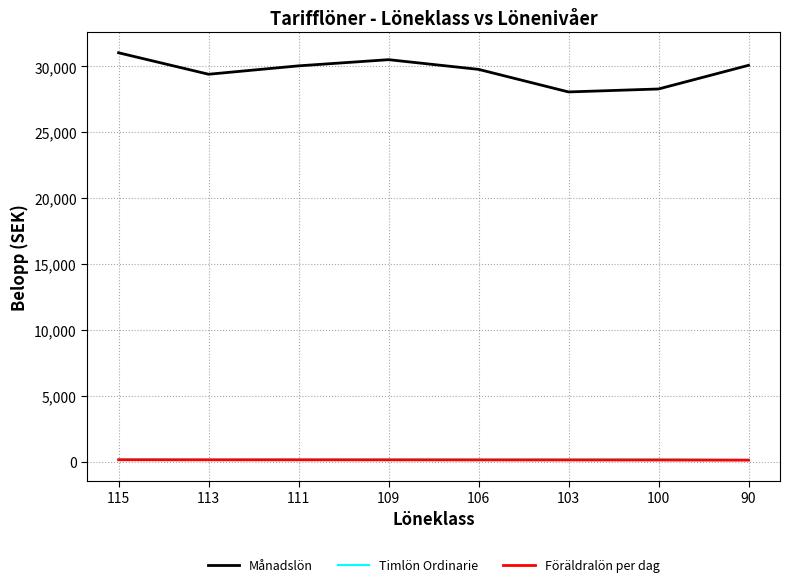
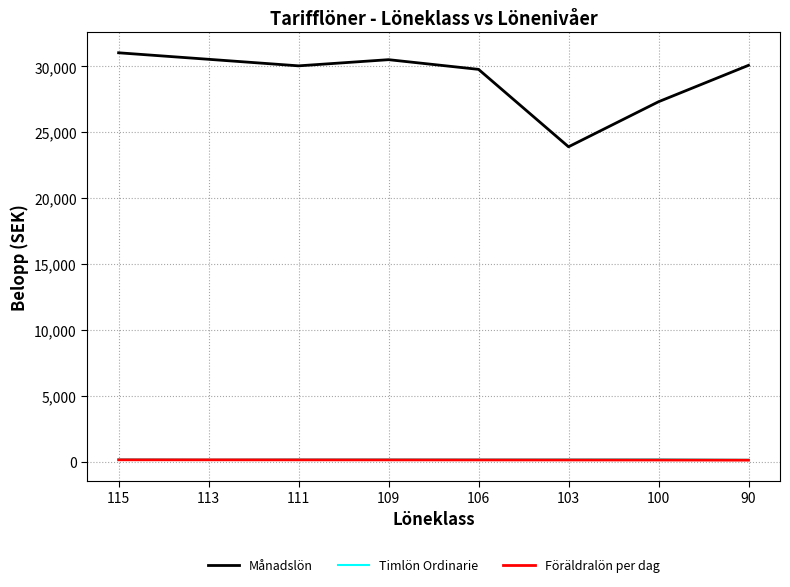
Månadslön, 113: 29,400 -> 30,500
Månadslön, 103: 28,100 -> 23,900
Månadslön, 100: 28,300 -> 27,300
